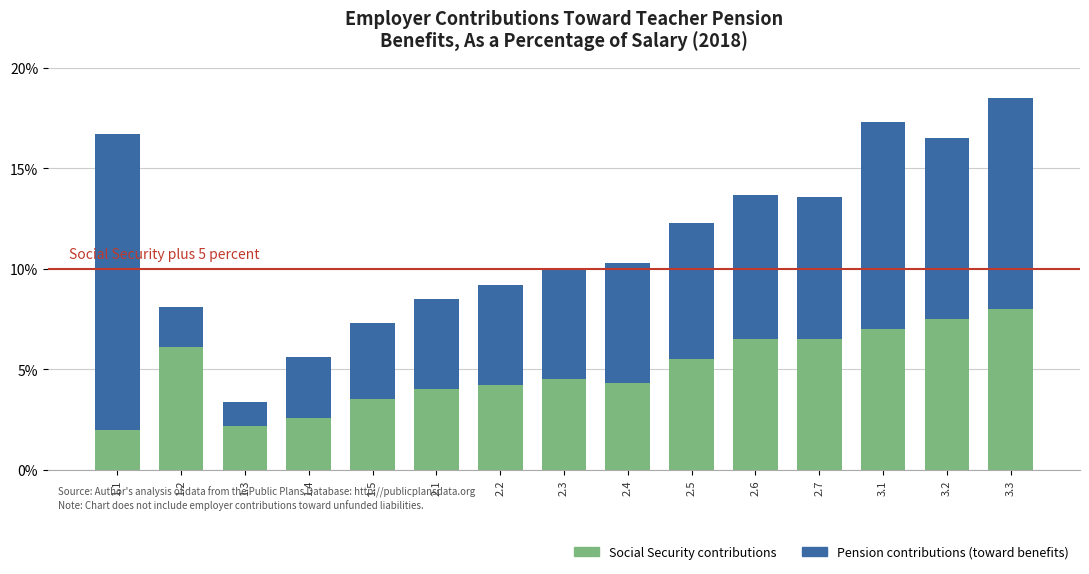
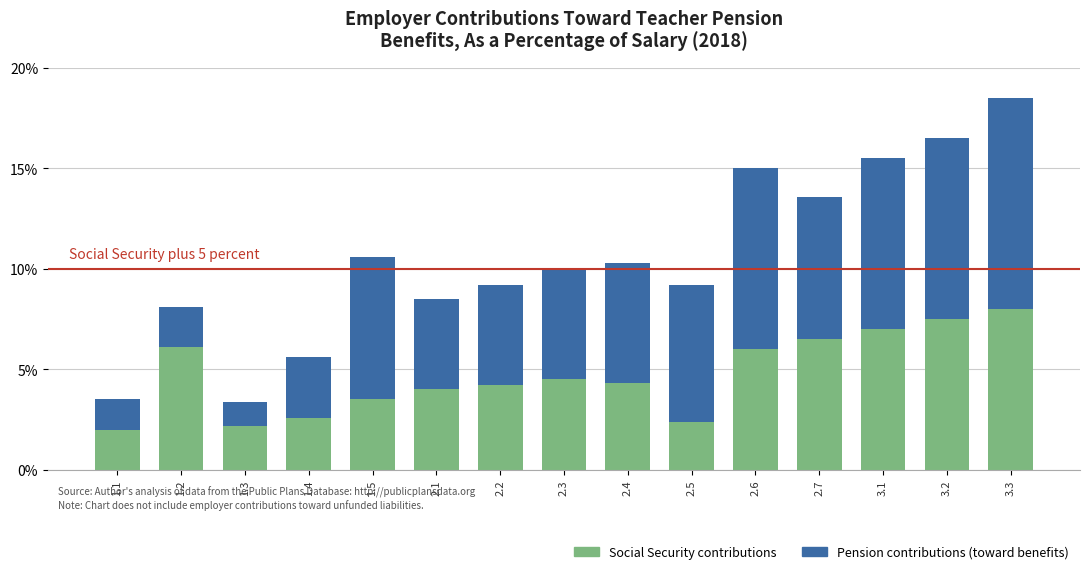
Pension contributions (toward benefits), 1.1: 14.7% -> 1.5%
Pension contributions (toward benefits), 1.5: 3.8% -> 7.1%
Social Security contributions, 2.5: 5.5% -> 2.4%
Social Security contributions, 2.6: 6.5% -> 6.0%
Pension contributions (toward benefits), 2.6: 7.2% -> 9.0%
Pension contributions (toward benefits), 3.1: 10.3% -> 8.5%
